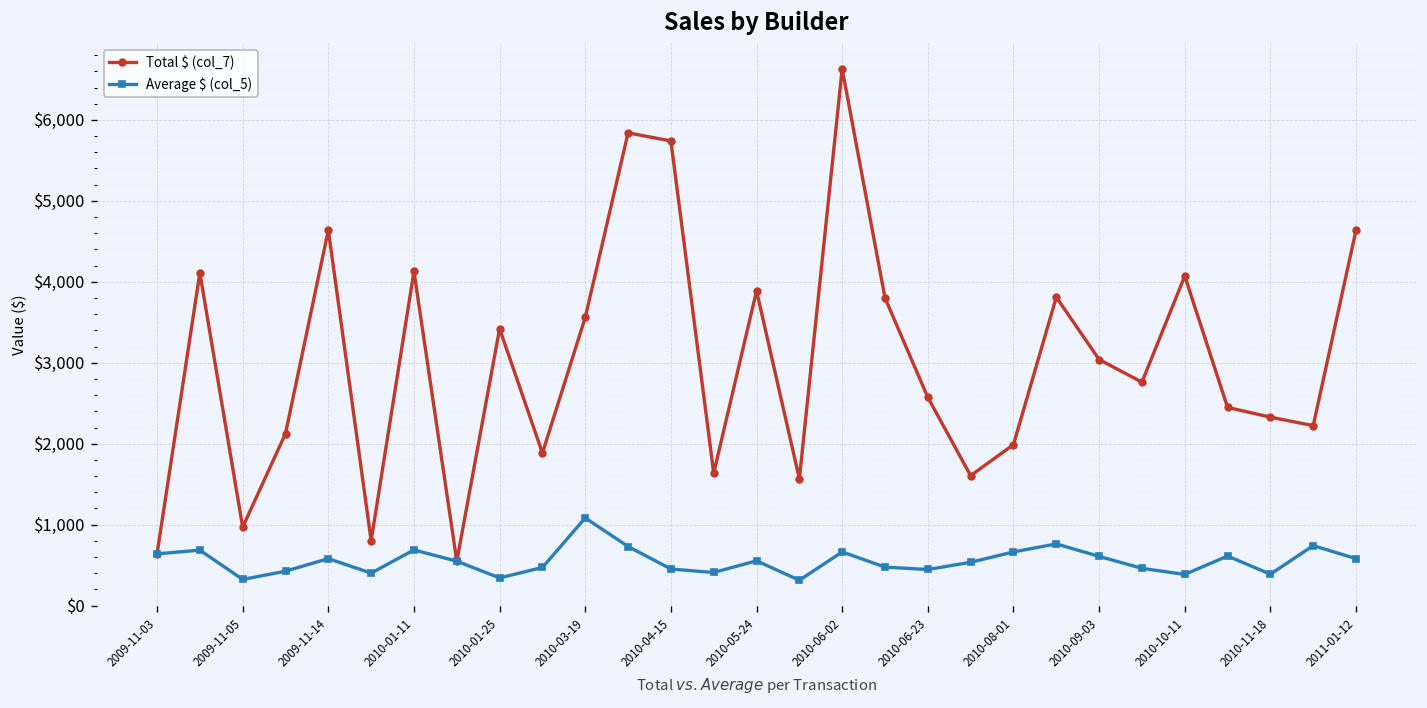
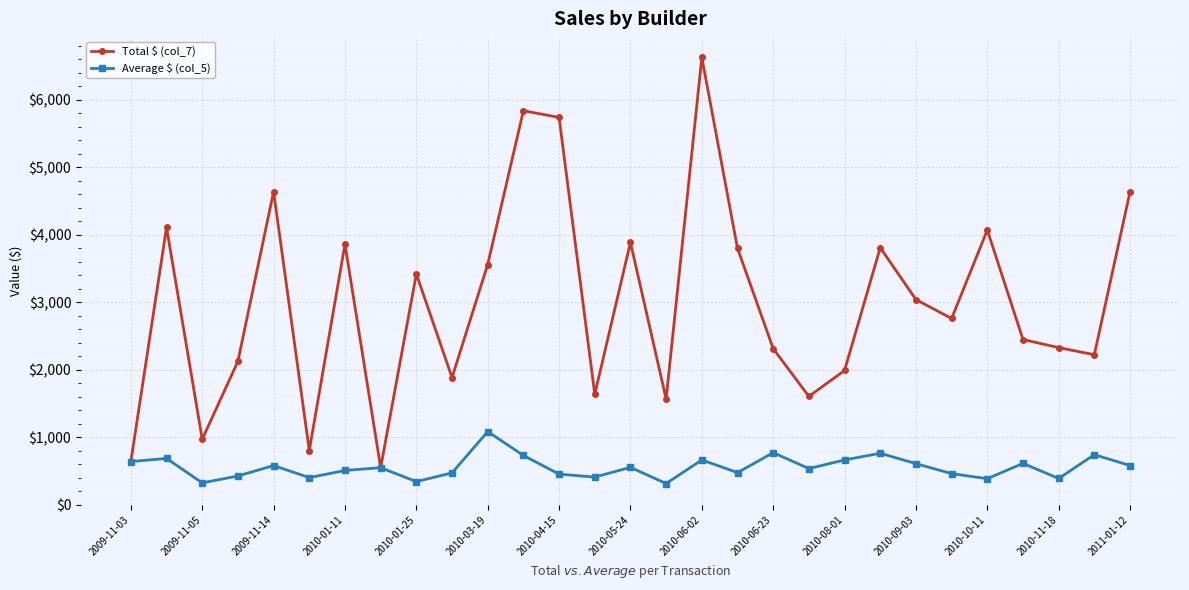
Total $ (col_7), 2010-01-11: $4,100 -> $3,900
Average $ (col_5), 2010-01-11: $700 -> $500
Total $ (col_7), 2010-06-23: $2,600 -> $2,300
Average $ (col_5), 2010-06-23: $400 -> $800
